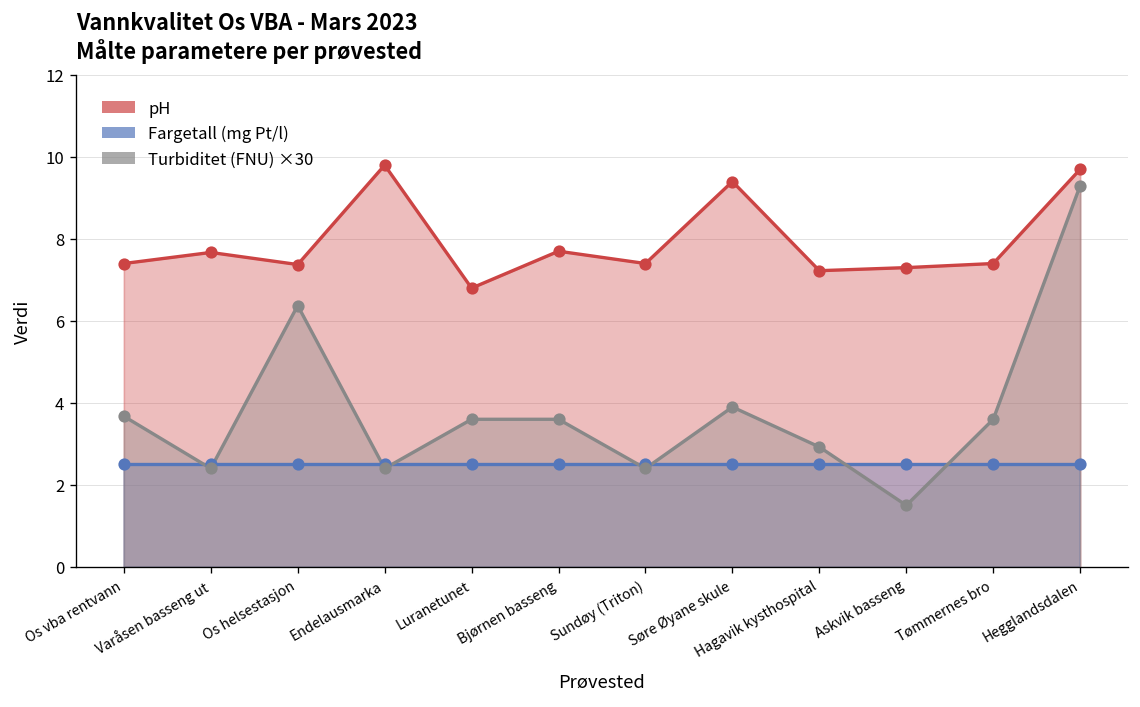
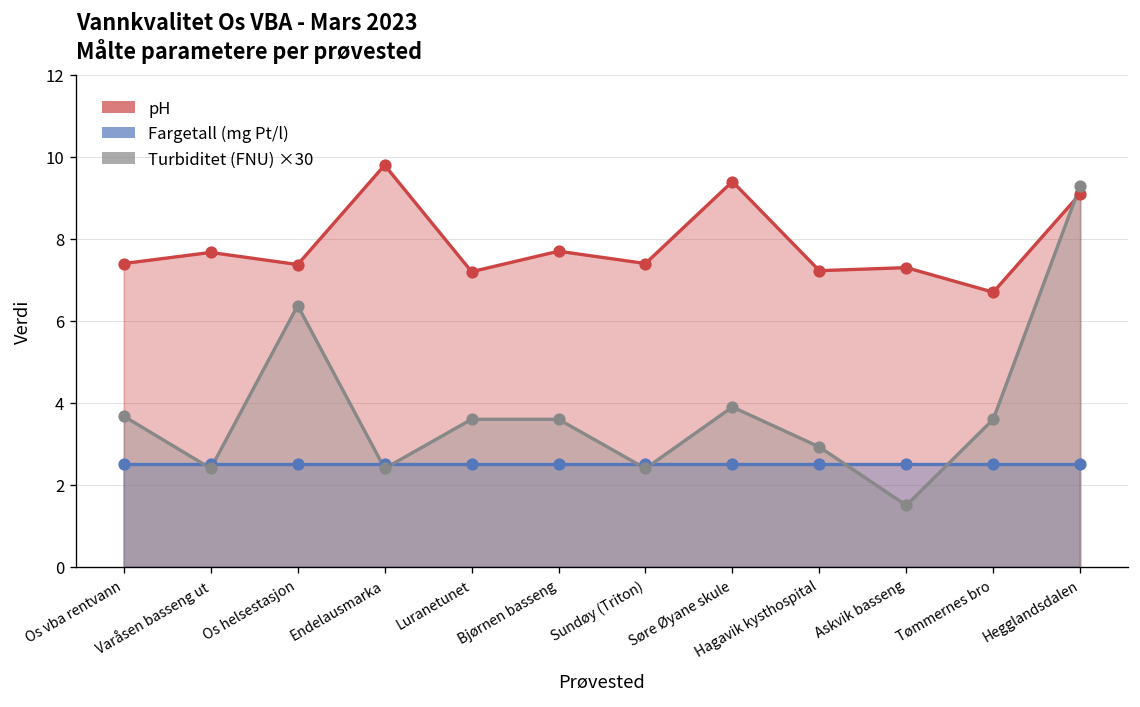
pH, Luranetunet: 6.8 -> 7.2
pH, Tømmernes bro: 7.4 -> 6.7
pH, Hegglandsdalen: 9.7 -> 9.1
